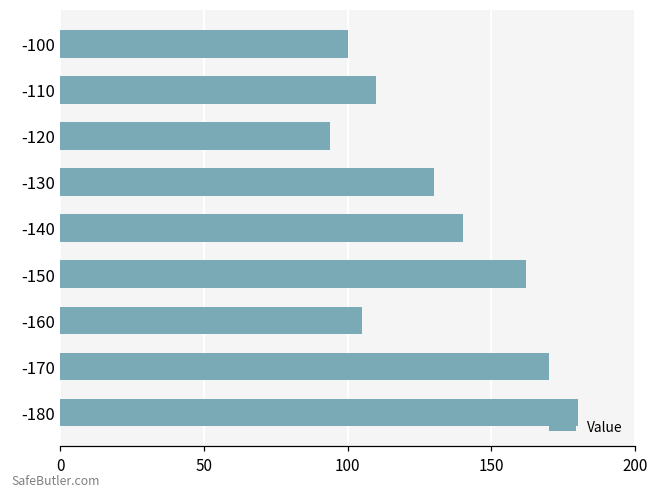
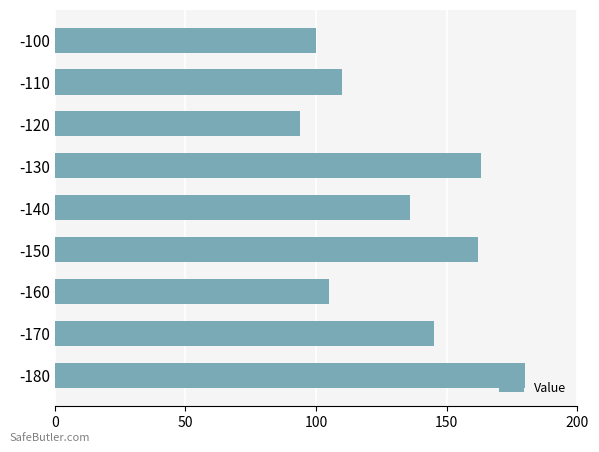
-130: 130 -> 163
-140: 140 -> 136
-170: 170 -> 145
